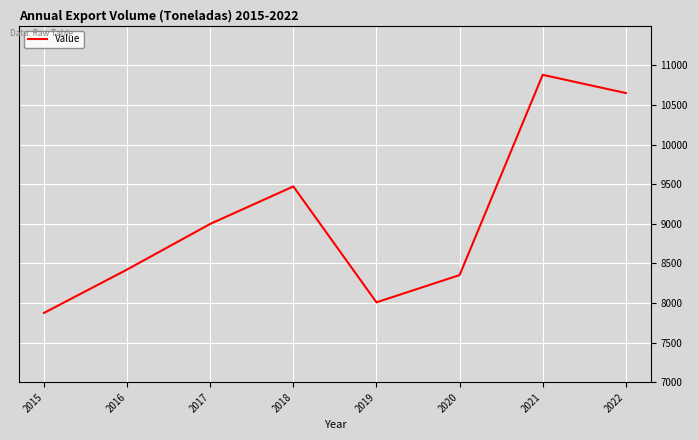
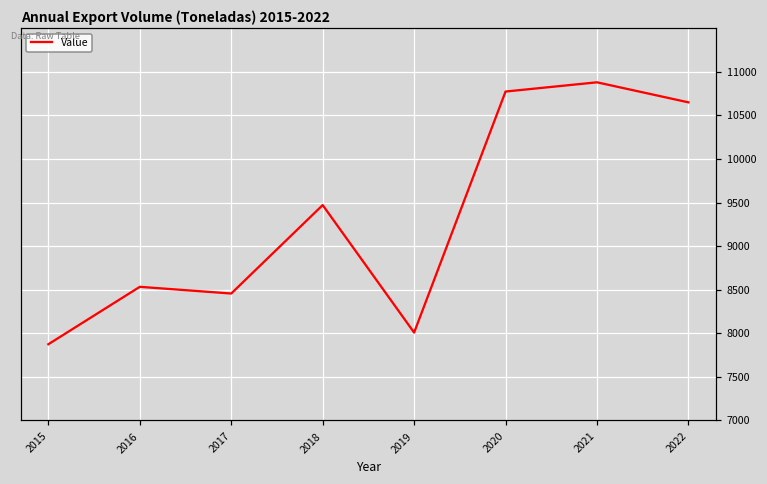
2016: 8400 -> 8500
2017: 9000 -> 8500
2020: 8400 -> 10800
